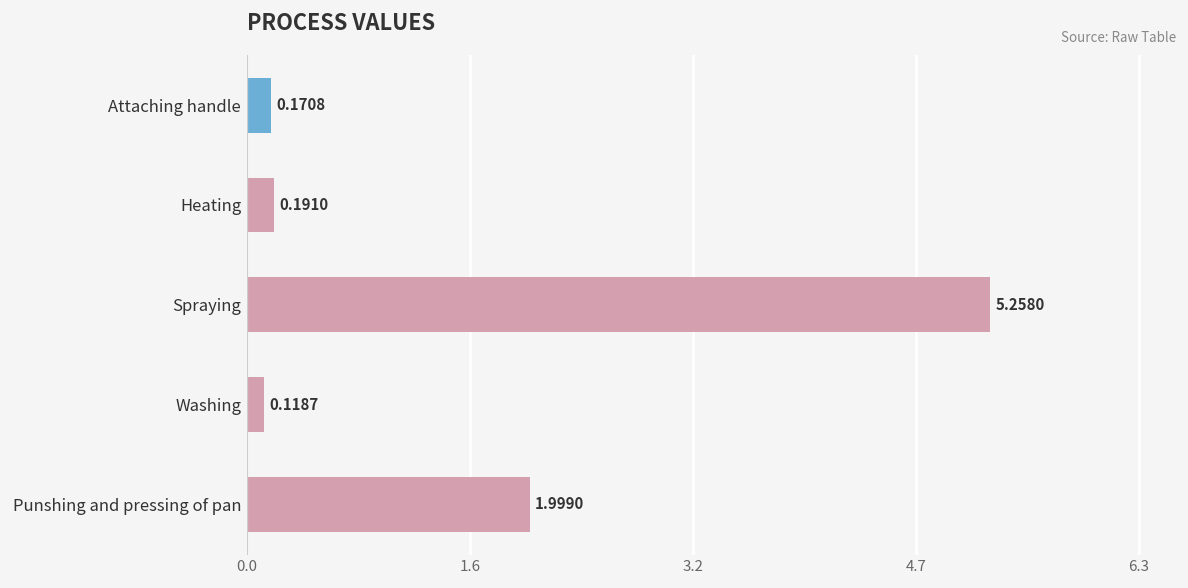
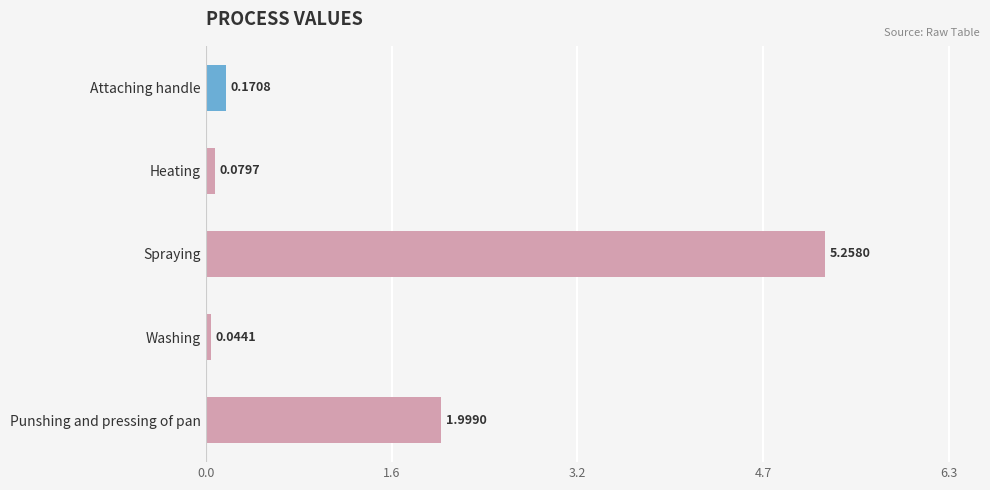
Heating: 0.1910 -> 0.0797
Washing: 0.1187 -> 0.0441
